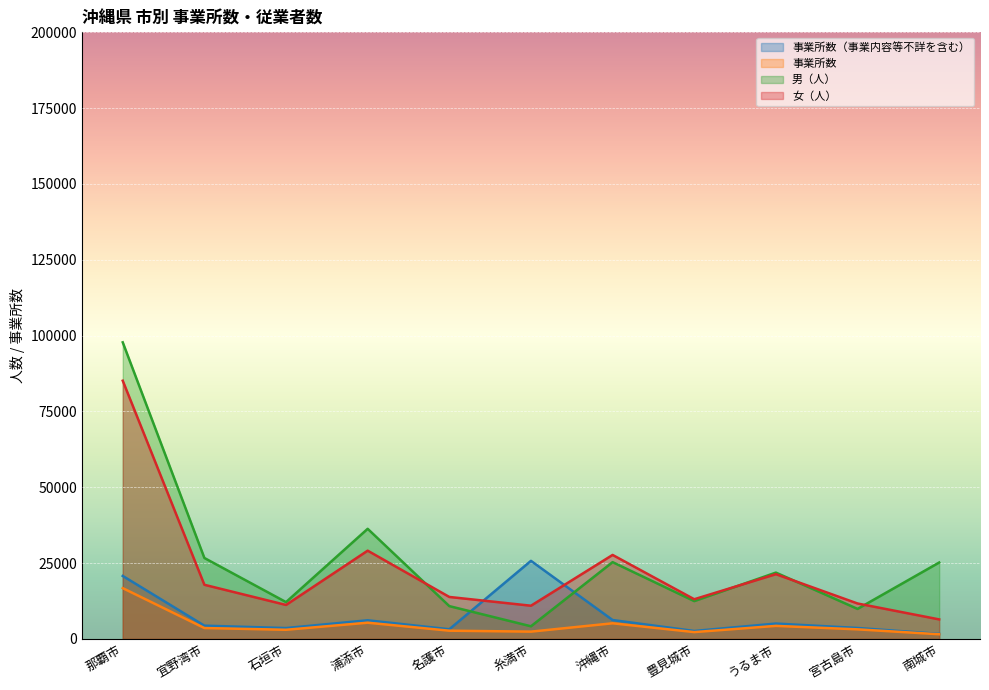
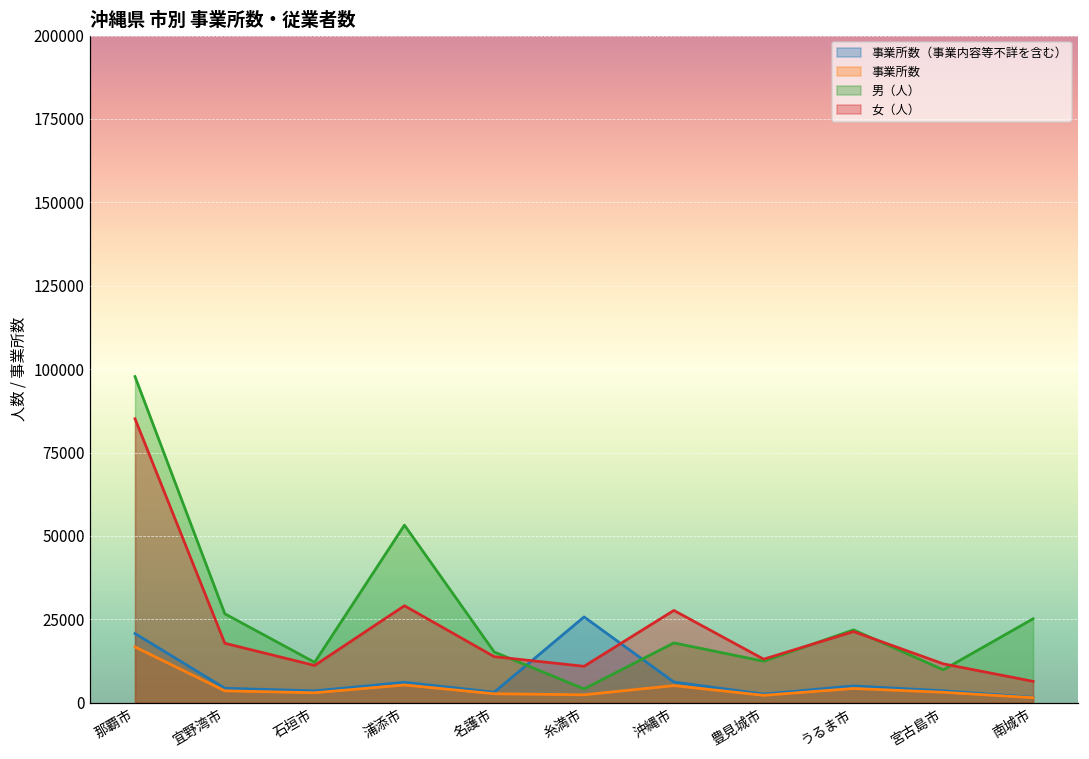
男（人）, 浦添市: 36000 -> 53000
男（人）, 名護市: 11000 -> 15000
男（人）, 沖縄市: 25000 -> 18000
